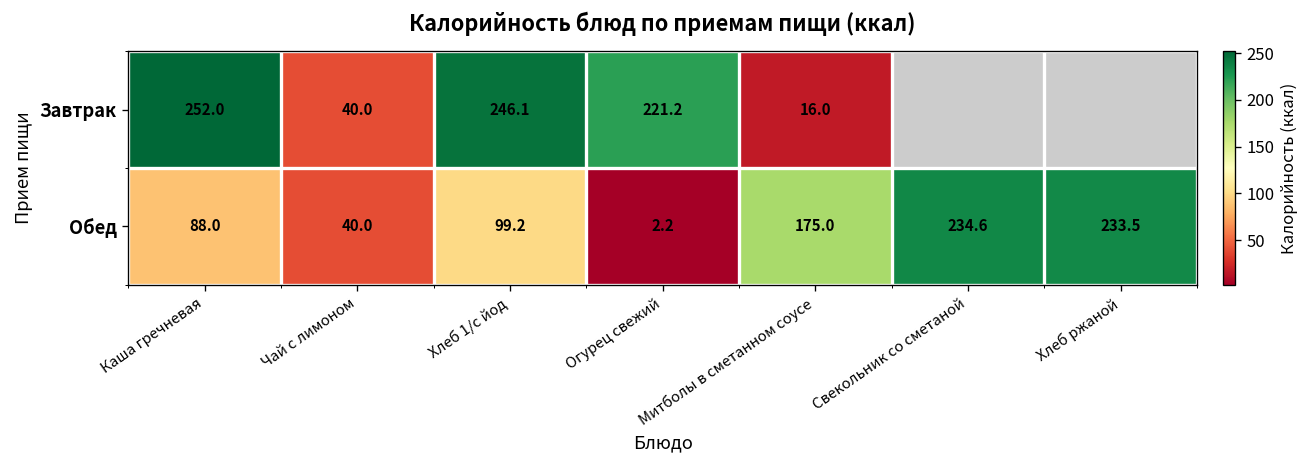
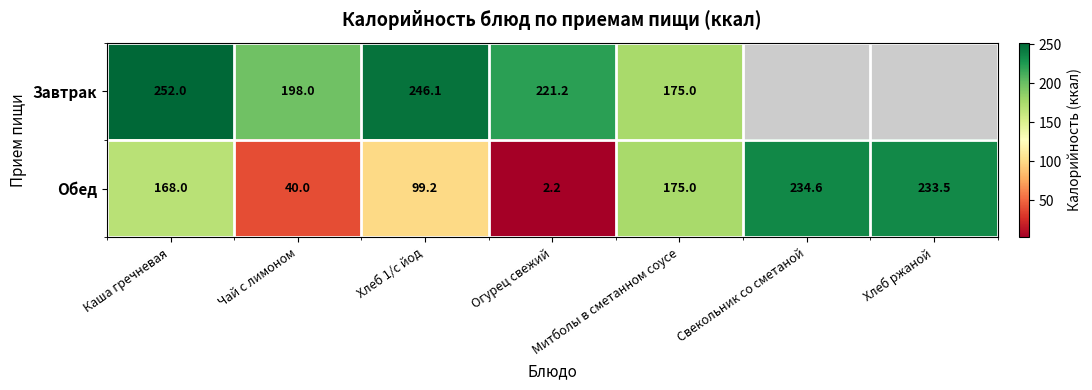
Завтрак, Чай с лимоном: 40.0 -> 198.0
Завтрак, Митболы в сметанном соусе: 16.0 -> 175.0
Обед, Каша гречневая: 88.0 -> 168.0
